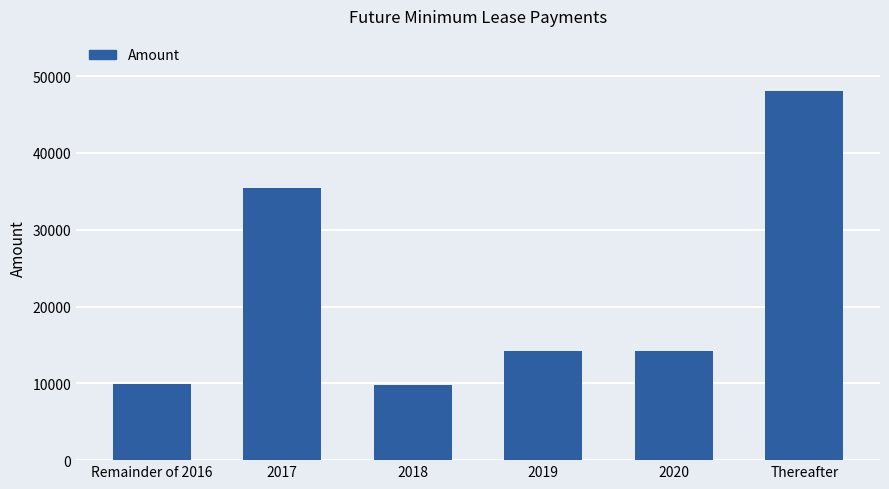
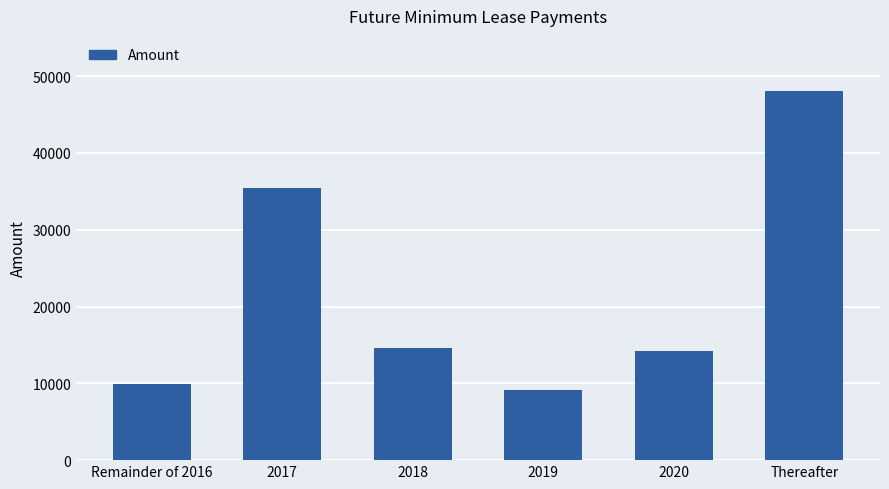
2018: 10000 -> 15000
2019: 14000 -> 9000
